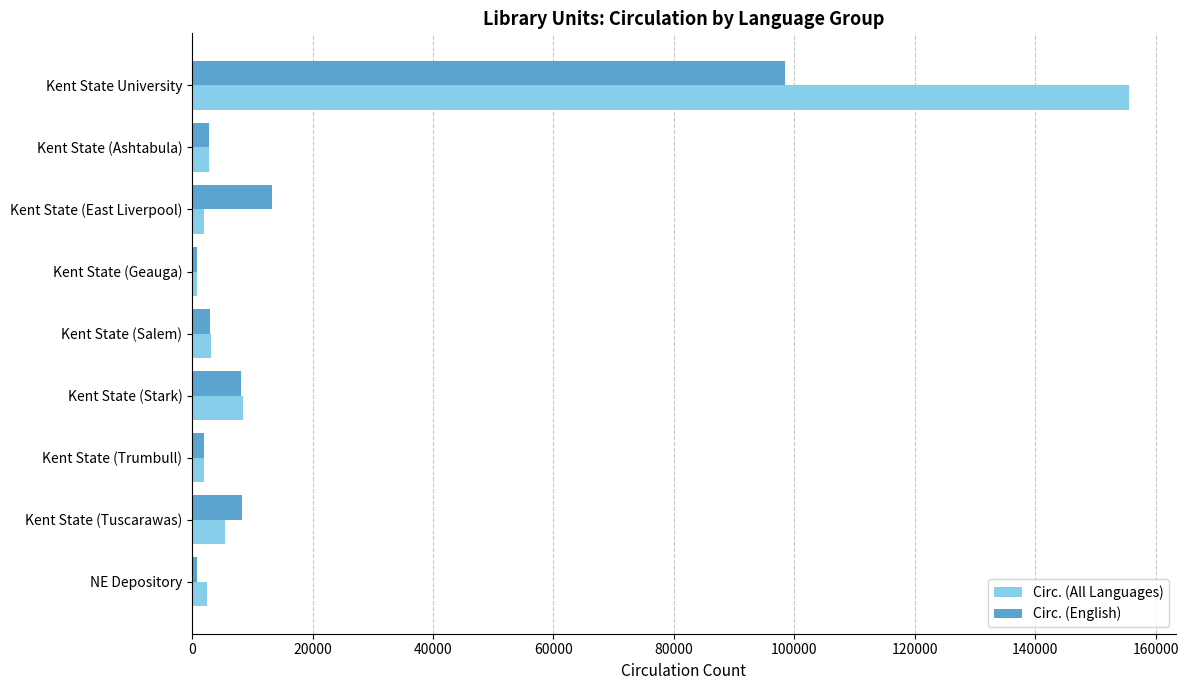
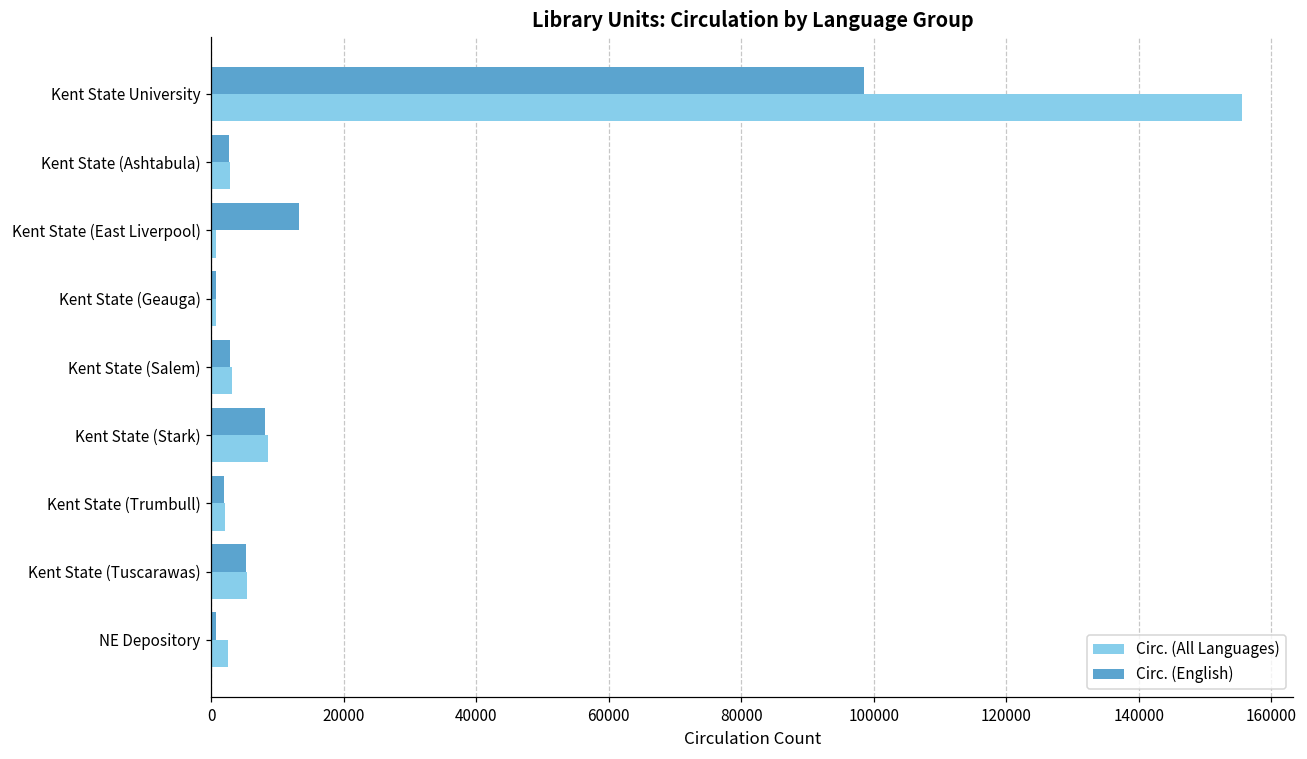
Circ. (All Languages), Kent State (East Liverpool): 2000 -> 1000
Circ. (English), Kent State (Tuscarawas): 8000 -> 5000
